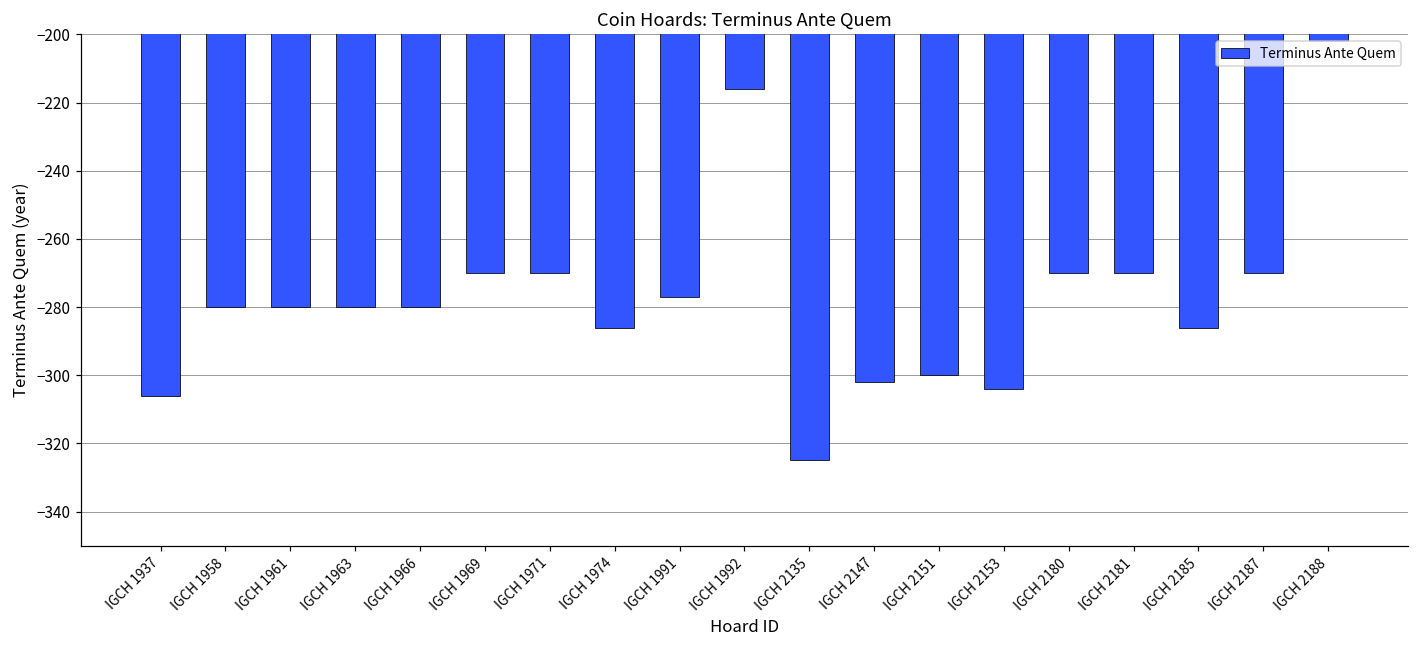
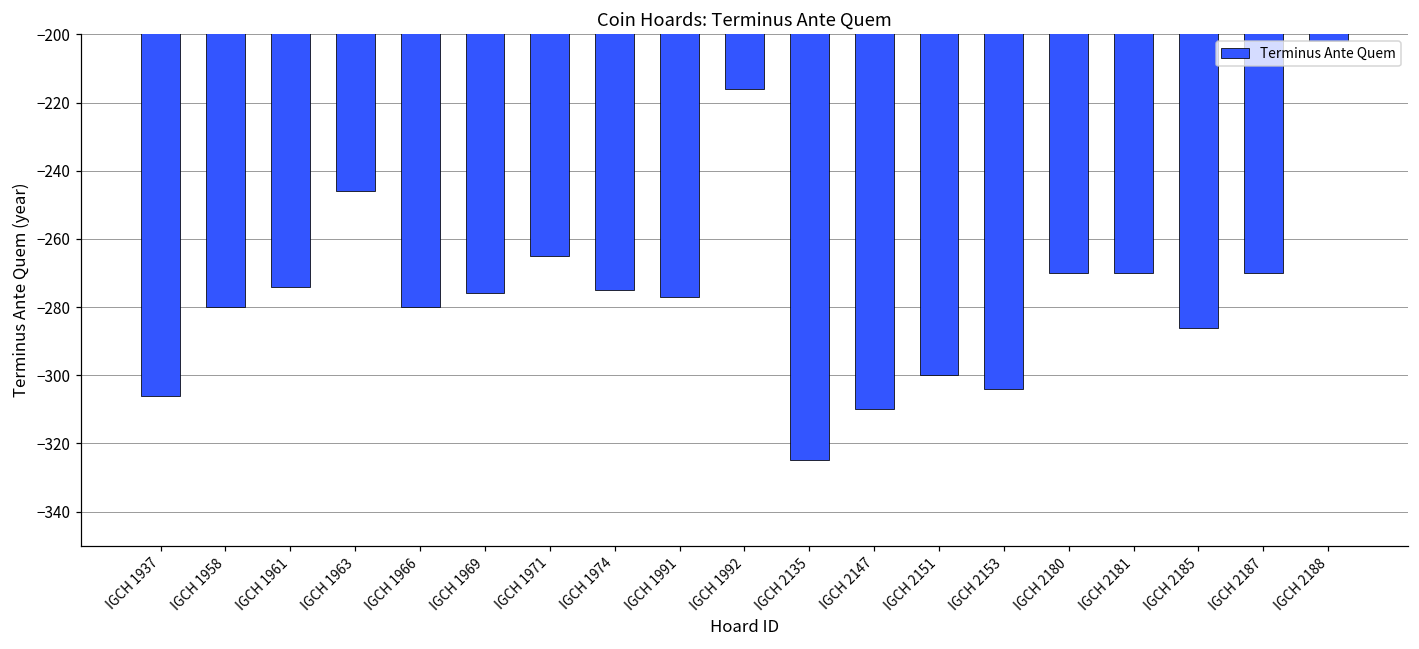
IGCH 1961: -280 -> -274
IGCH 1963: -280 -> -246
IGCH 1969: -270 -> -276
IGCH 1971: -270 -> -265
IGCH 1974: -286 -> -275
IGCH 2147: -302 -> -310
